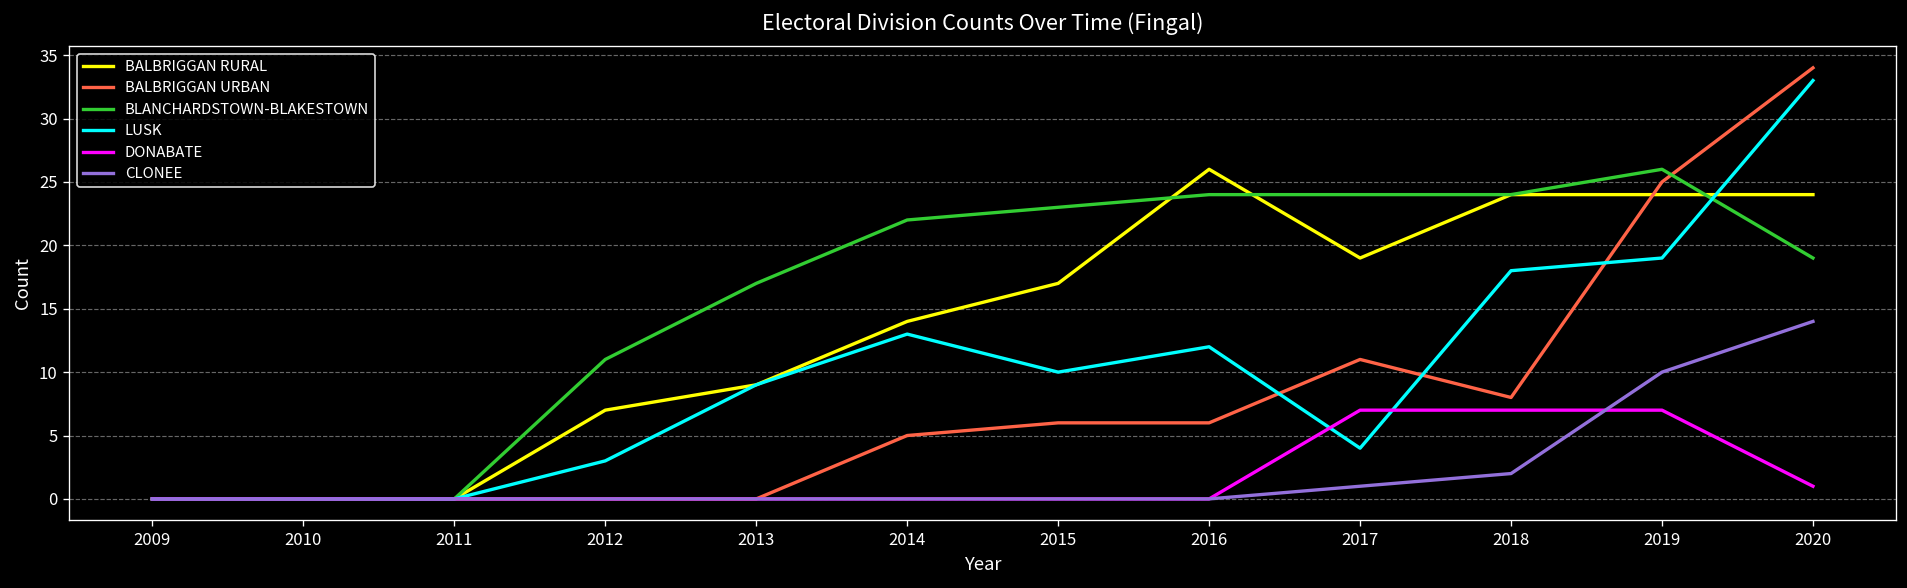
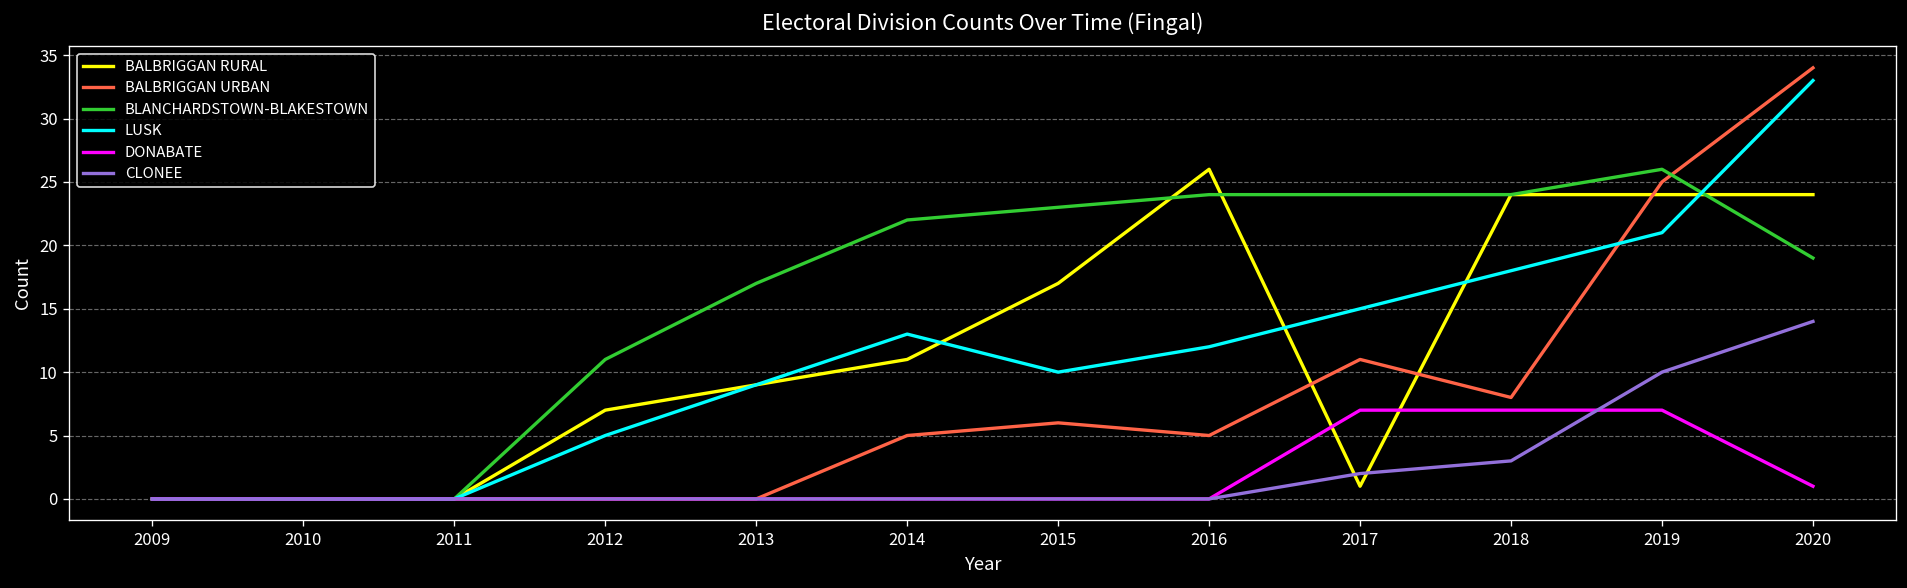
LUSK, 2012: 3 -> 5
BALBRIGGAN RURAL, 2014: 14 -> 11
BALBRIGGAN URBAN, 2016: 6 -> 5
BALBRIGGAN RURAL, 2017: 19 -> 1
LUSK, 2017: 4 -> 15
CLONEE, 2017: 1 -> 2
CLONEE, 2018: 2 -> 3
LUSK, 2019: 19 -> 21
